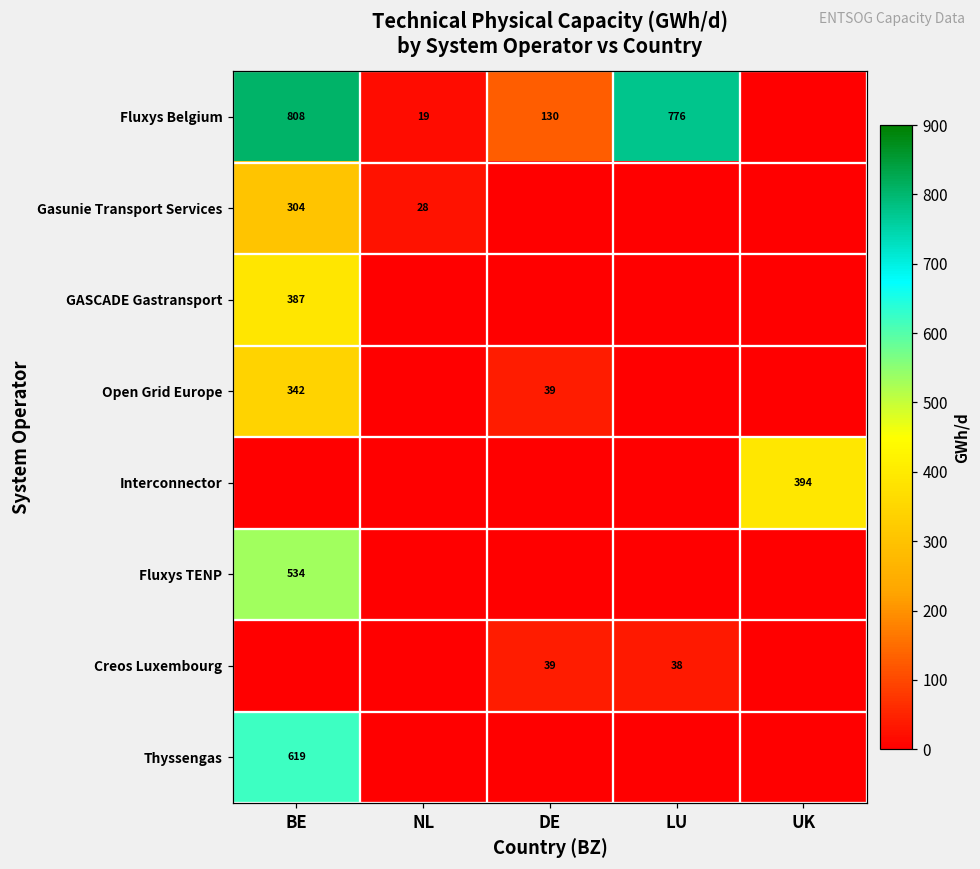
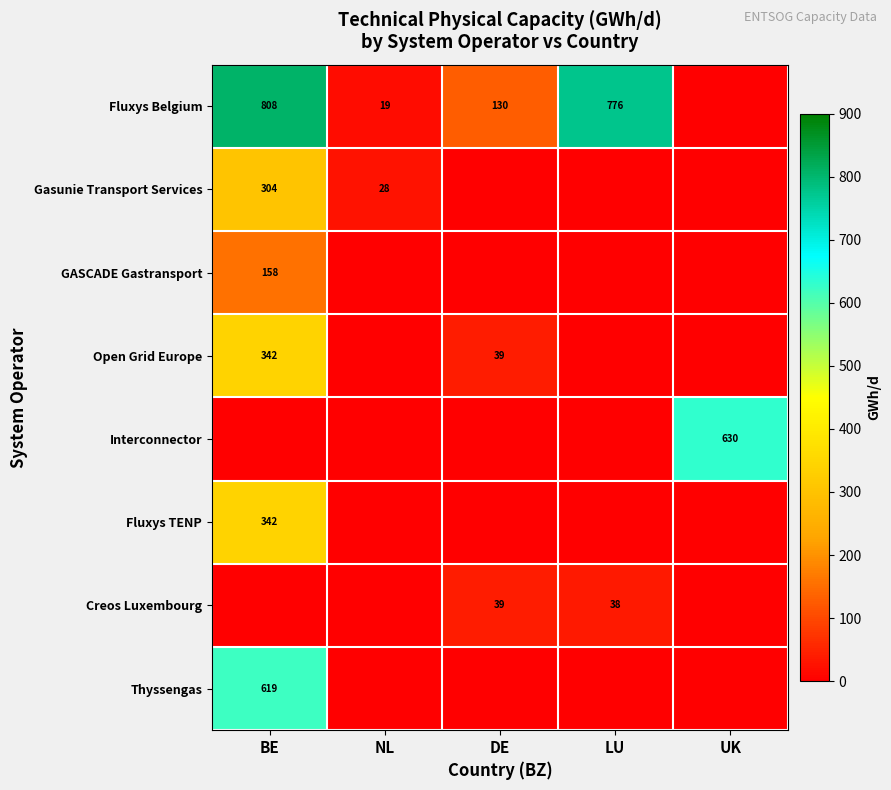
GASCADE Gastransport, BE: 387 -> 158
Interconnector, UK: 394 -> 630
Fluxys TENP, BE: 534 -> 342
